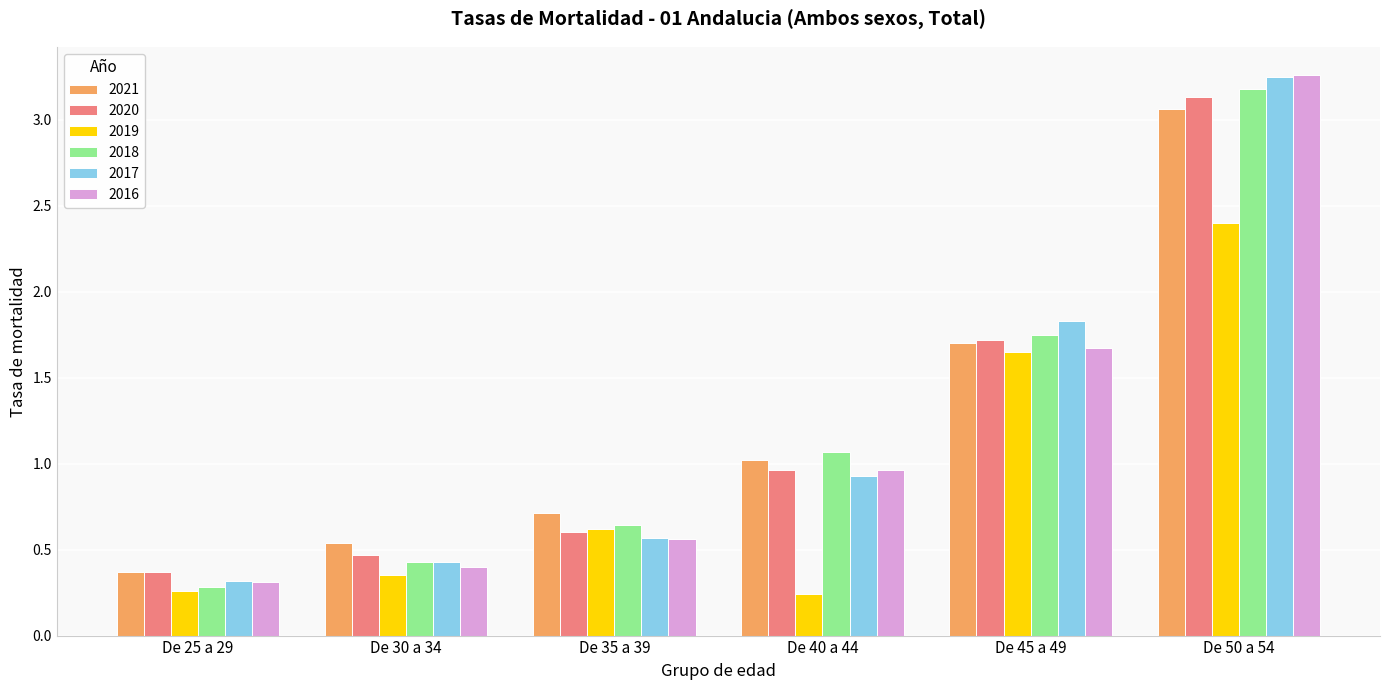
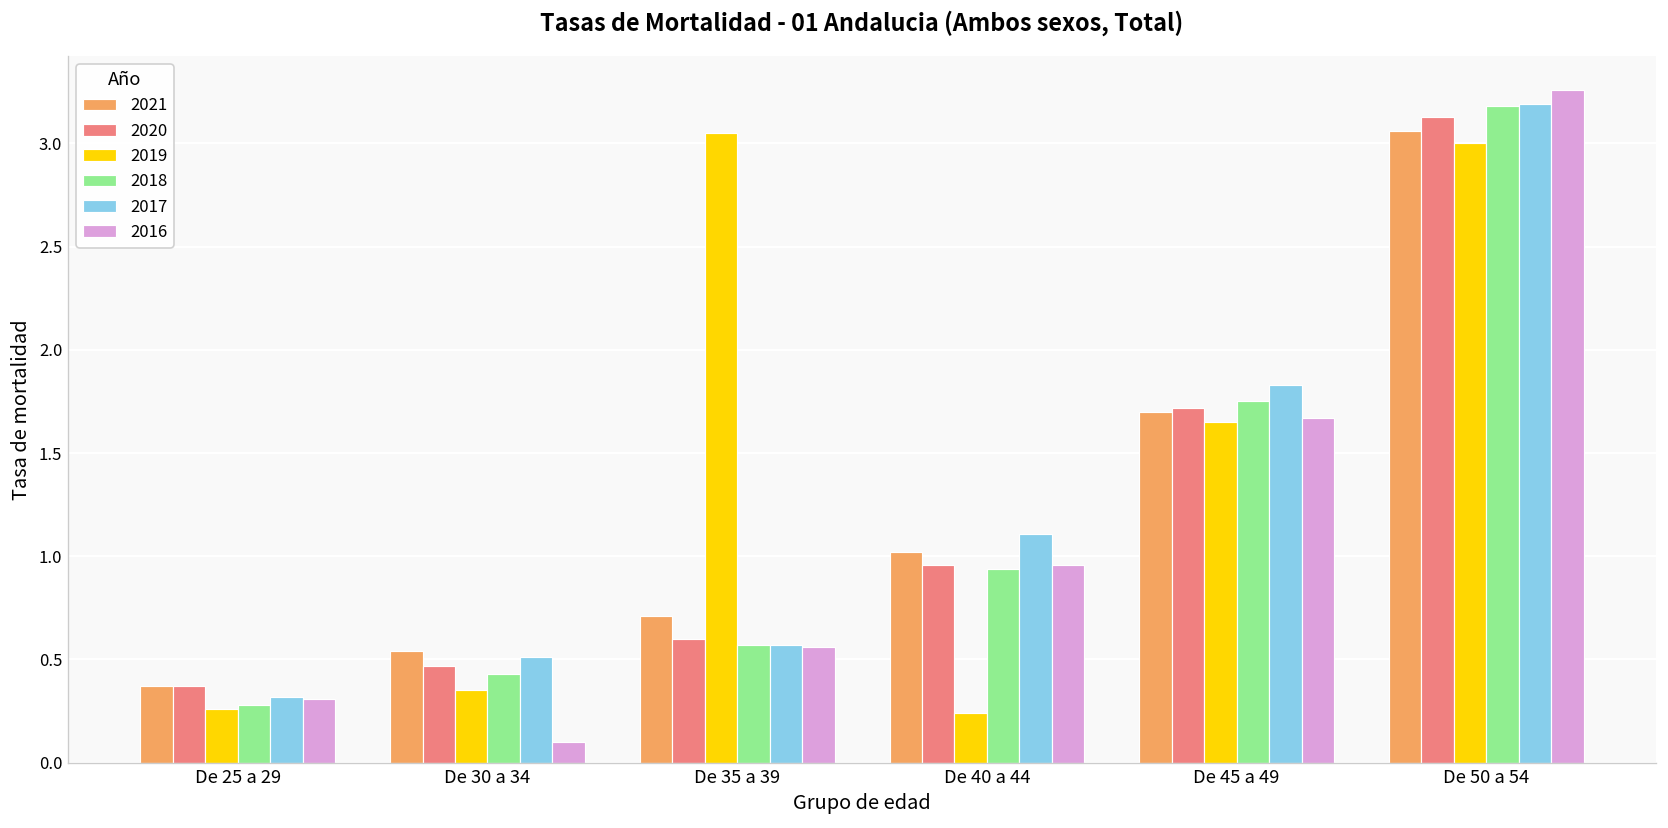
2017, De 30 a 34: 0.43 -> 0.51
2016, De 30 a 34: 0.4 -> 0.1
2019, De 35 a 39: 0.62 -> 3.05
2018, De 35 a 39: 0.64 -> 0.57
2018, De 40 a 44: 1.07 -> 0.94
2017, De 40 a 44: 0.93 -> 1.11
2019, De 50 a 54: 2.4 -> 3.0
2017, De 50 a 54: 3.25 -> 3.19
